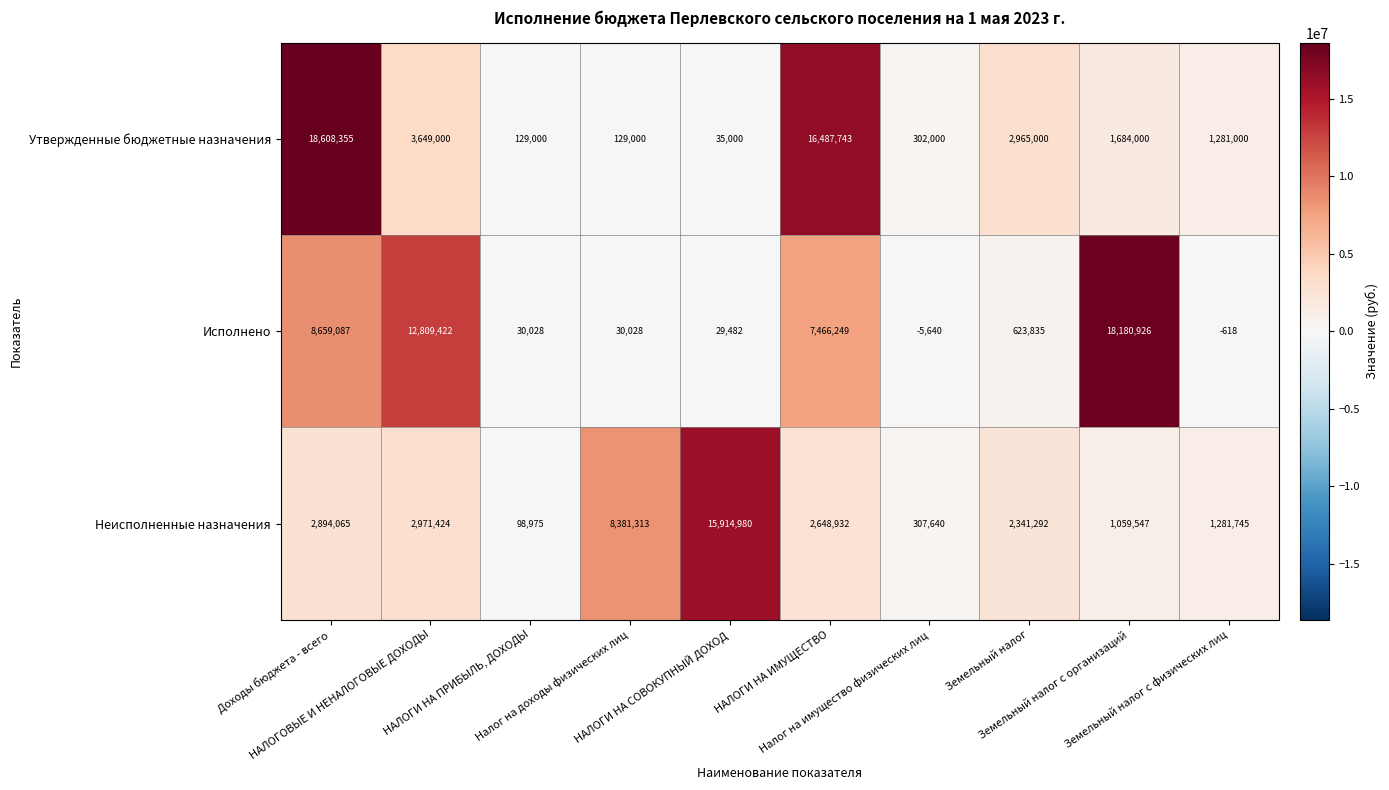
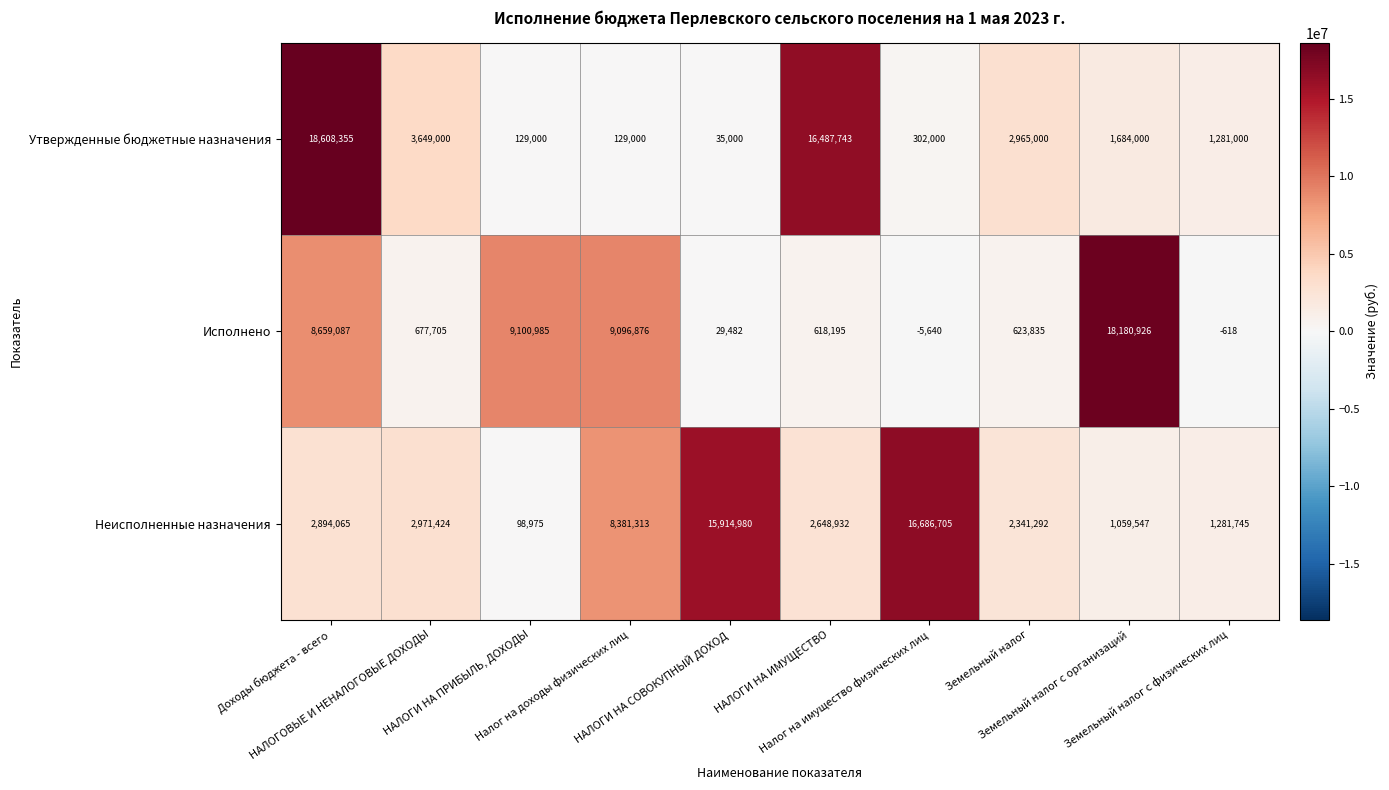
Исполнено, НАЛОГОВЫЕ И НЕНАЛОГОВЫЕ ДОХОДЫ: 12,809,422 -> 677,705
Исполнено, НАЛОГИ НА ПРИБЫЛЬ, ДОХОДЫ: 30,028 -> 9,100,985
Исполнено, Налог на доходы физических лиц: 30,028 -> 9,096,876
Исполнено, НАЛОГИ НА ИМУЩЕСТВО: 7,466,249 -> 618,195
Неисполненные назначения, Налог на имущество физических лиц: 307,640 -> 16,686,705
